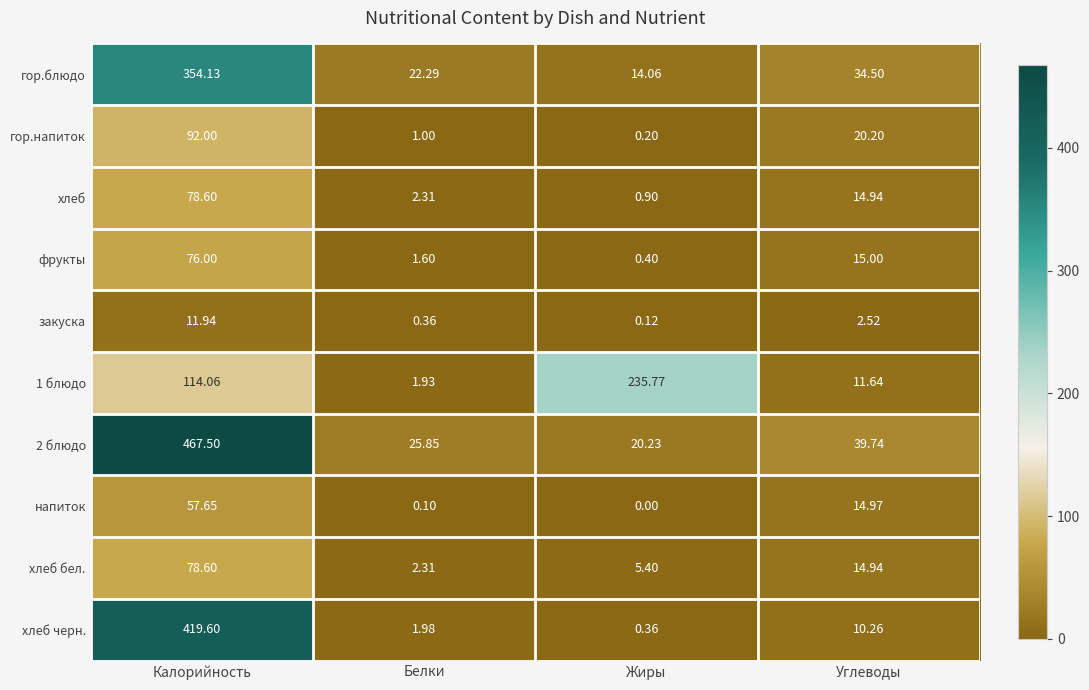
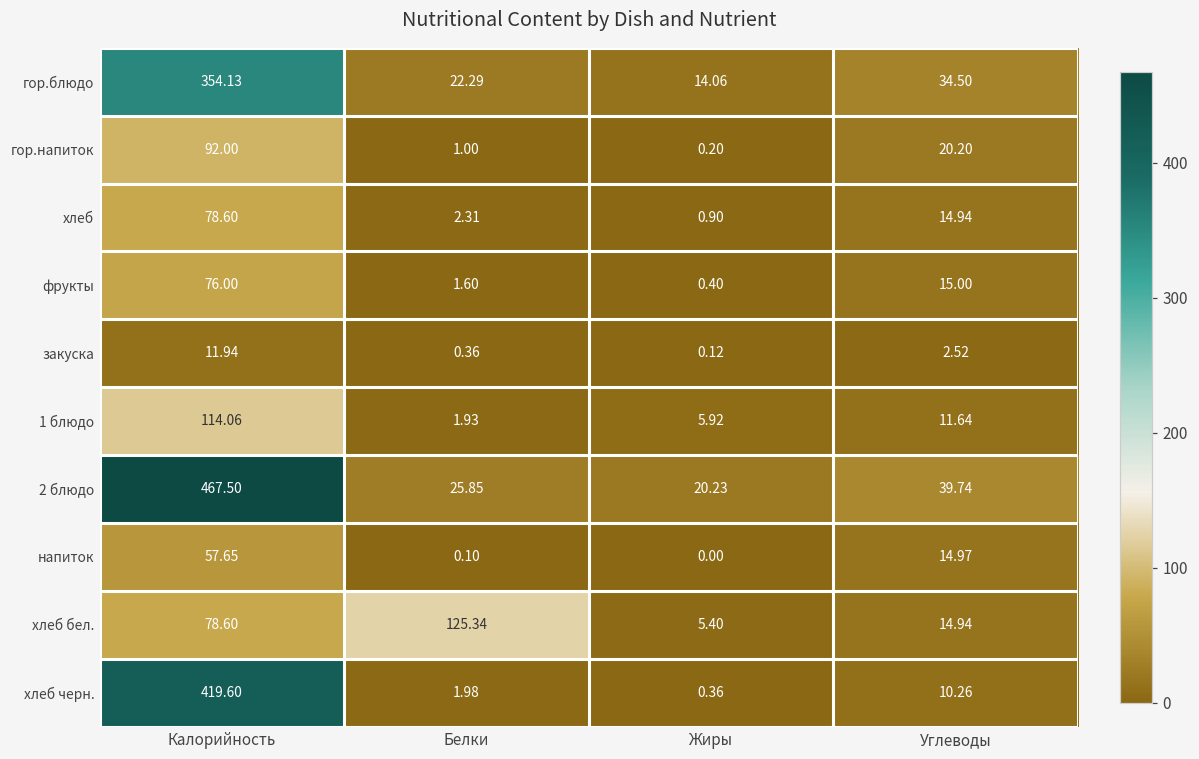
1 блюдо, Жиры: 235.77 -> 5.92
хлеб бел., Белки: 2.31 -> 125.34
